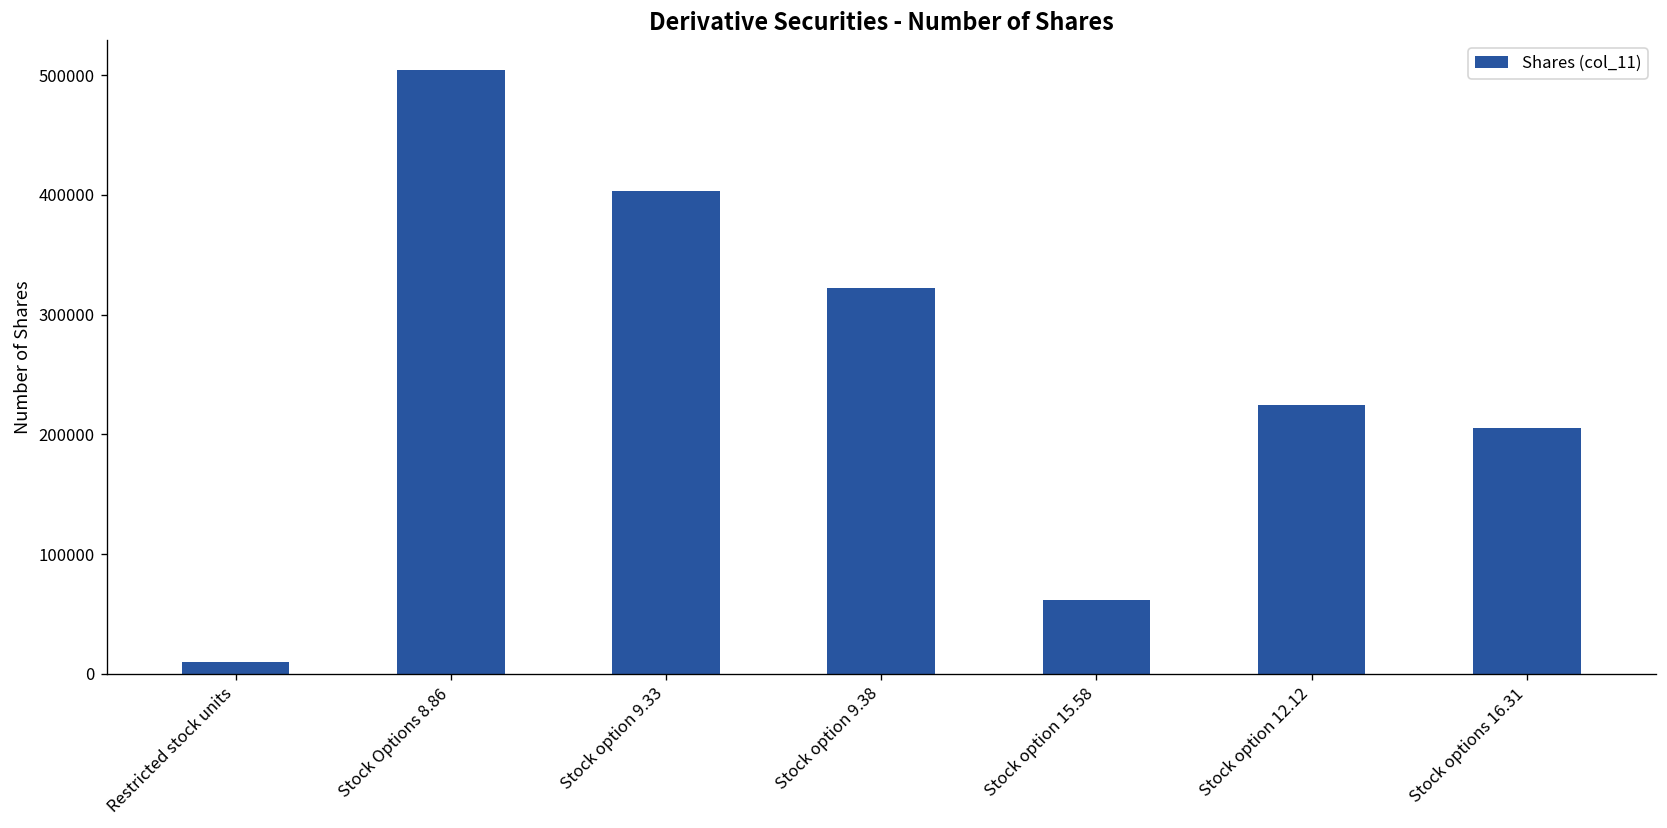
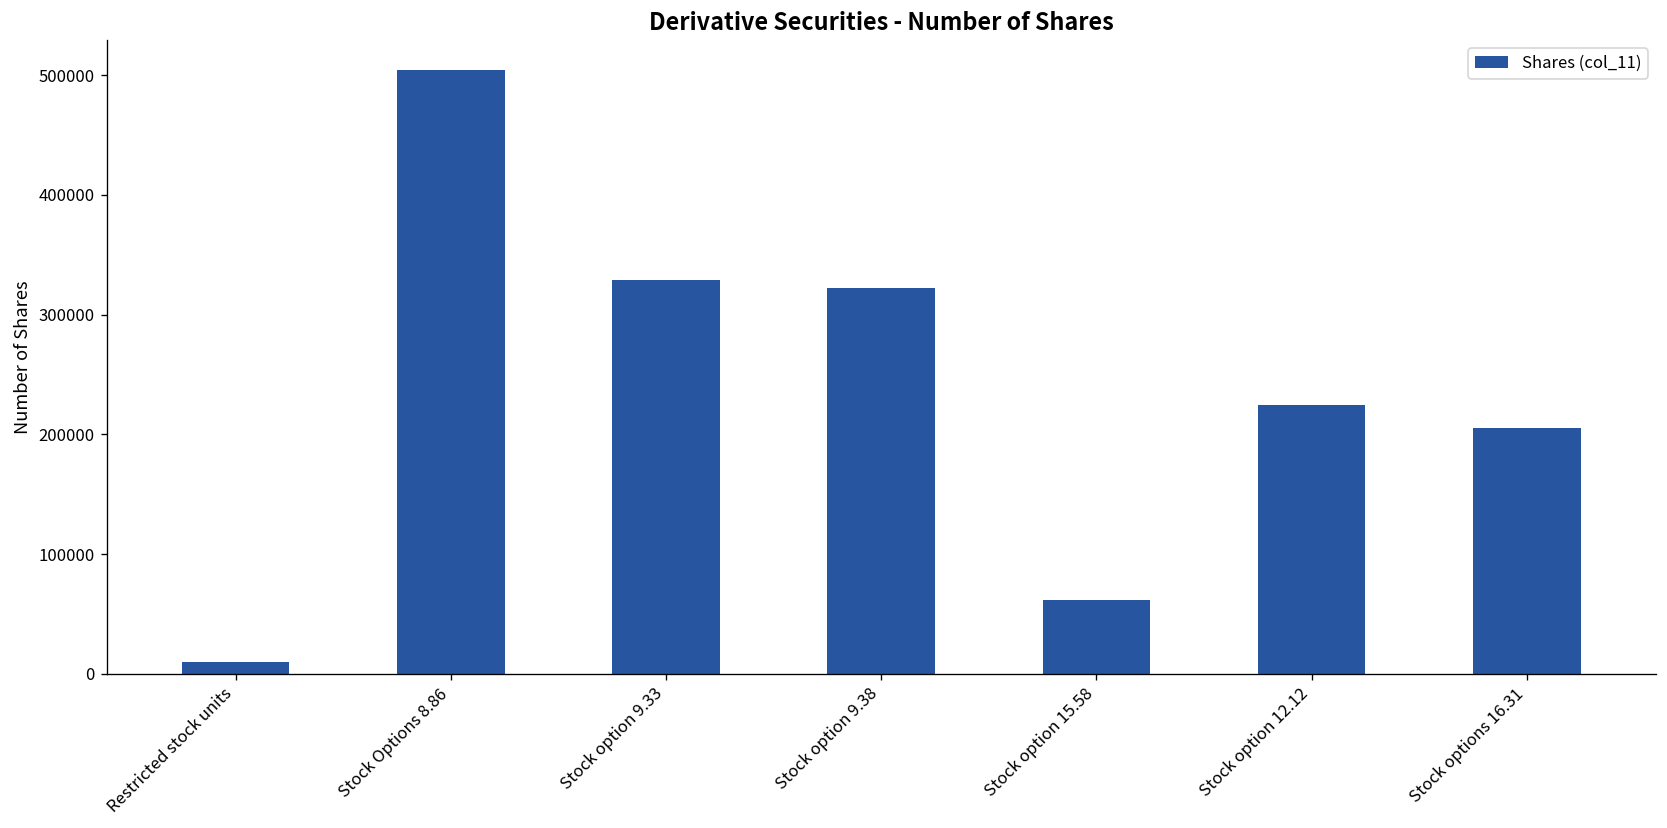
Stock option 9.33: 400000 -> 330000
